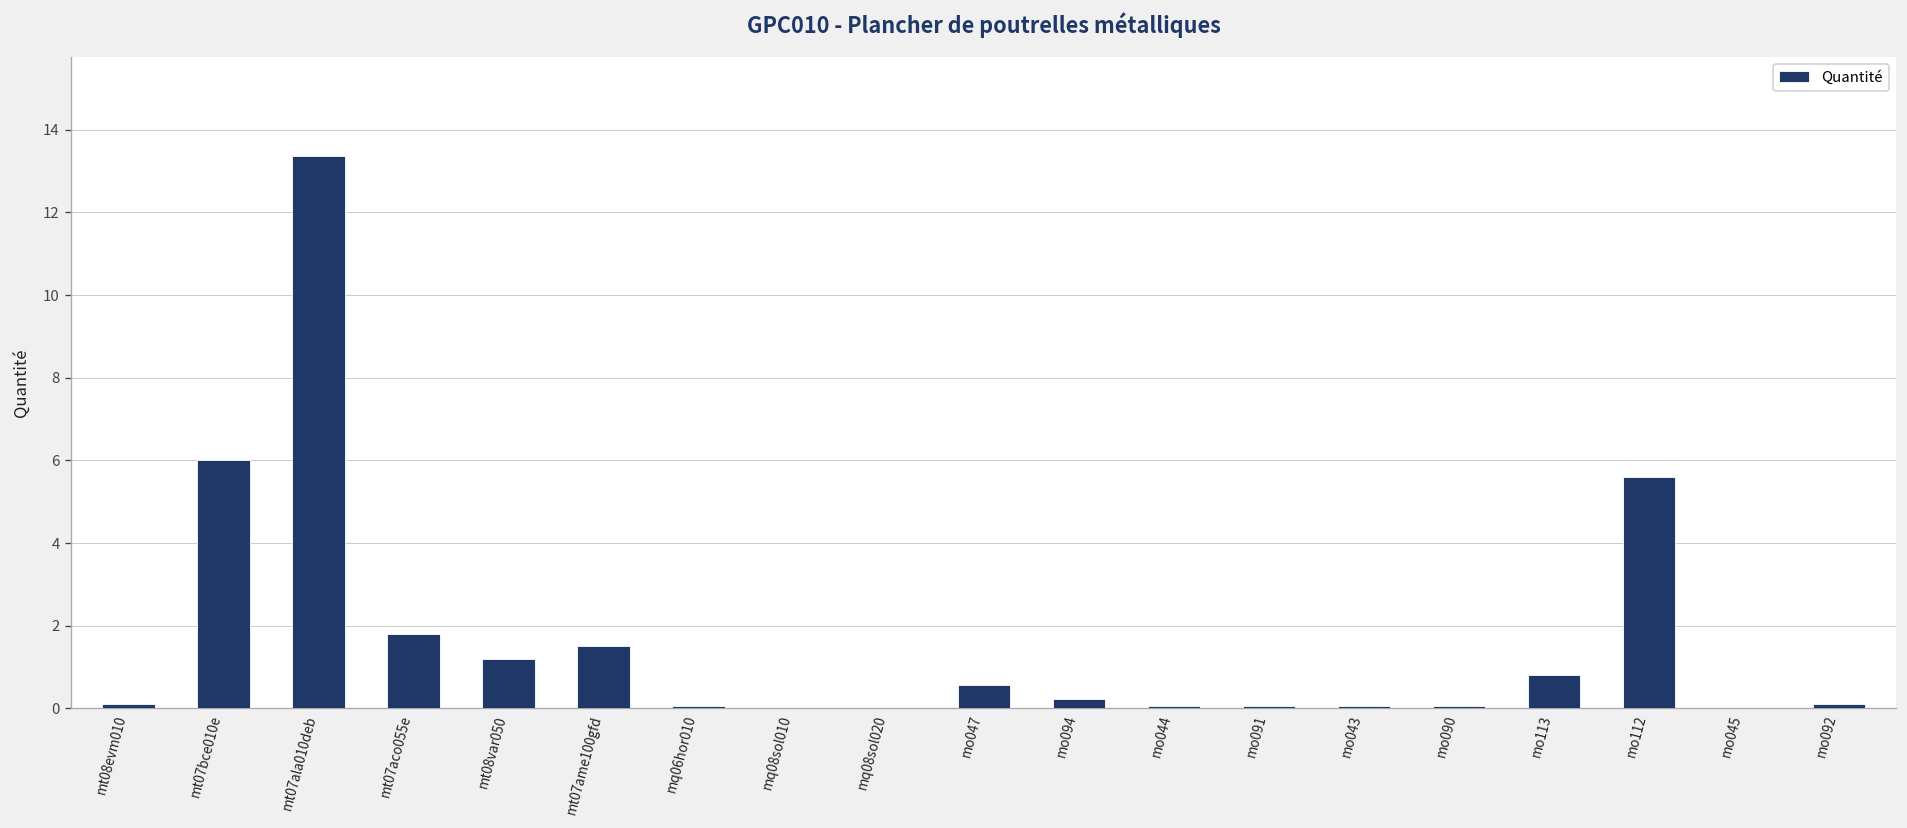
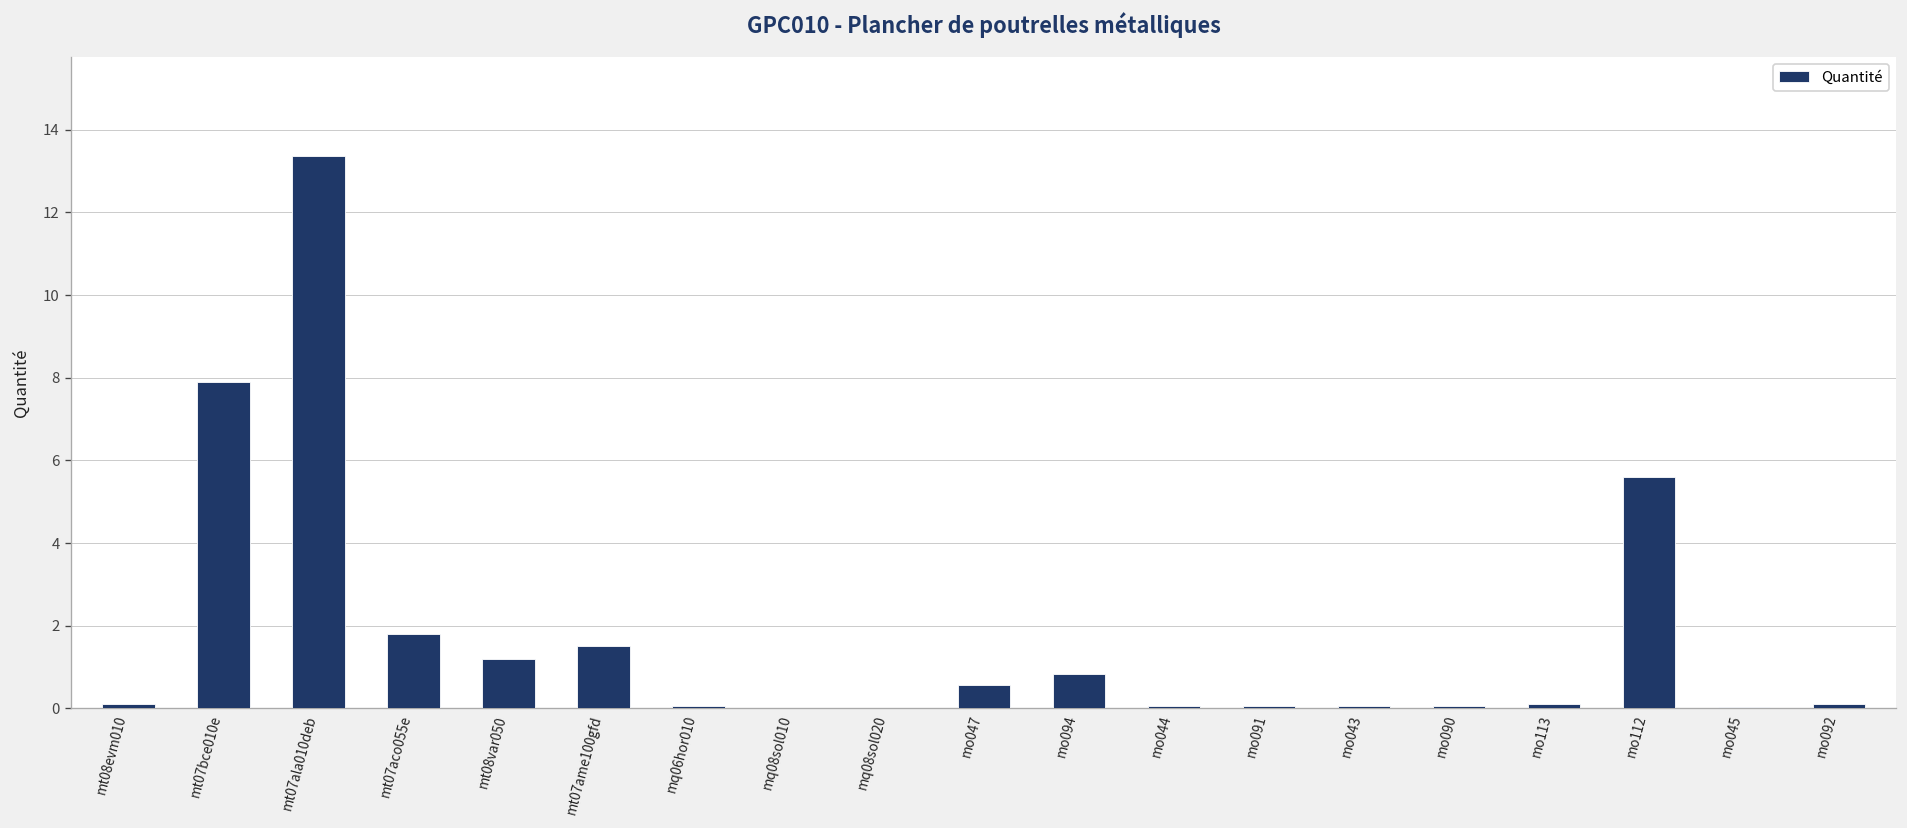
mt07bce010e: 6.0 -> 7.9
mo094: 0.2 -> 0.8
mo113: 0.8 -> 0.1
